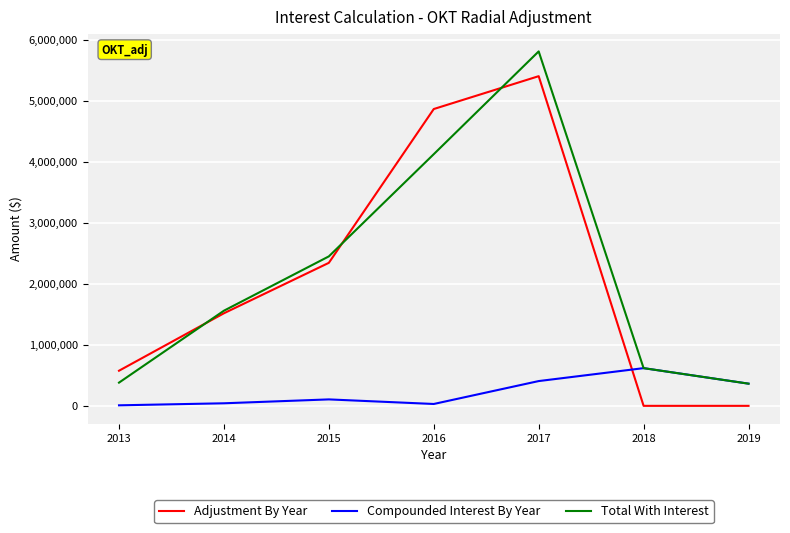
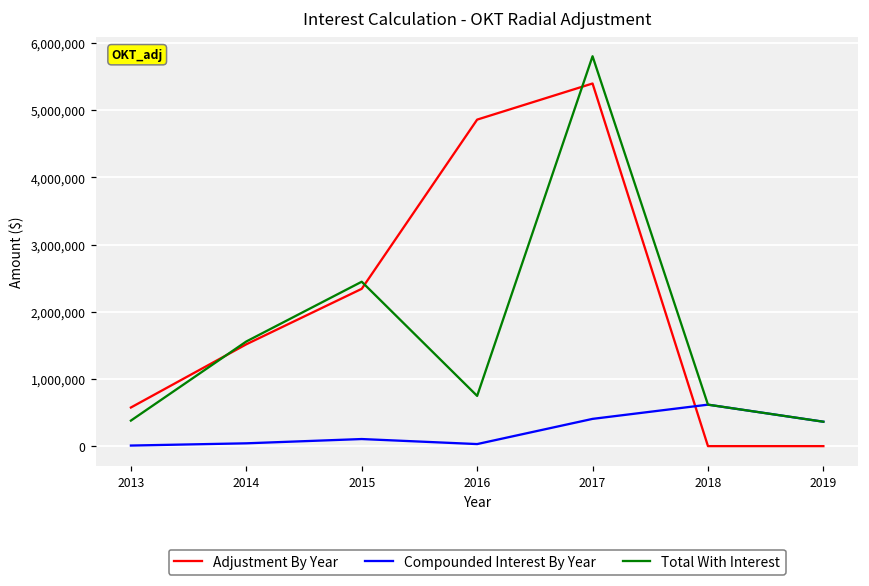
Total With Interest, 2016: 4,100,000 -> 700,000
